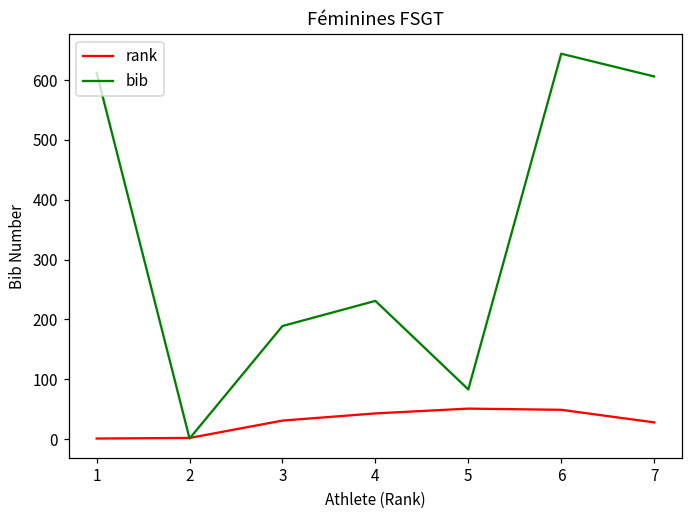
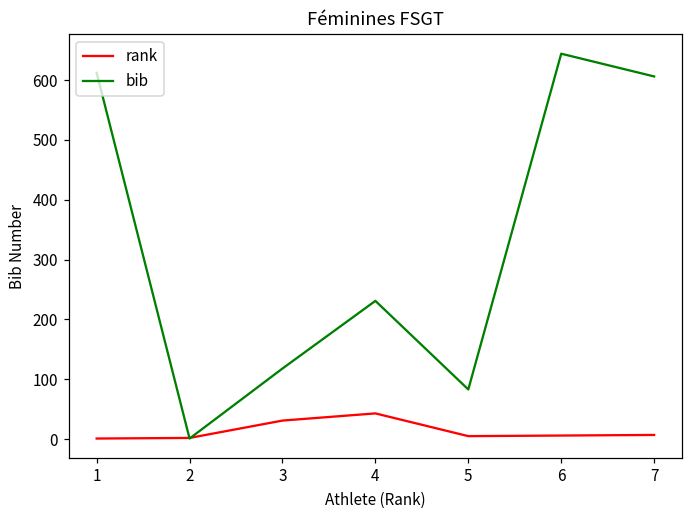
bib, 3: 190 -> 120
rank, 5: 50 -> 10
rank, 6: 50 -> 10
rank, 7: 30 -> 10
